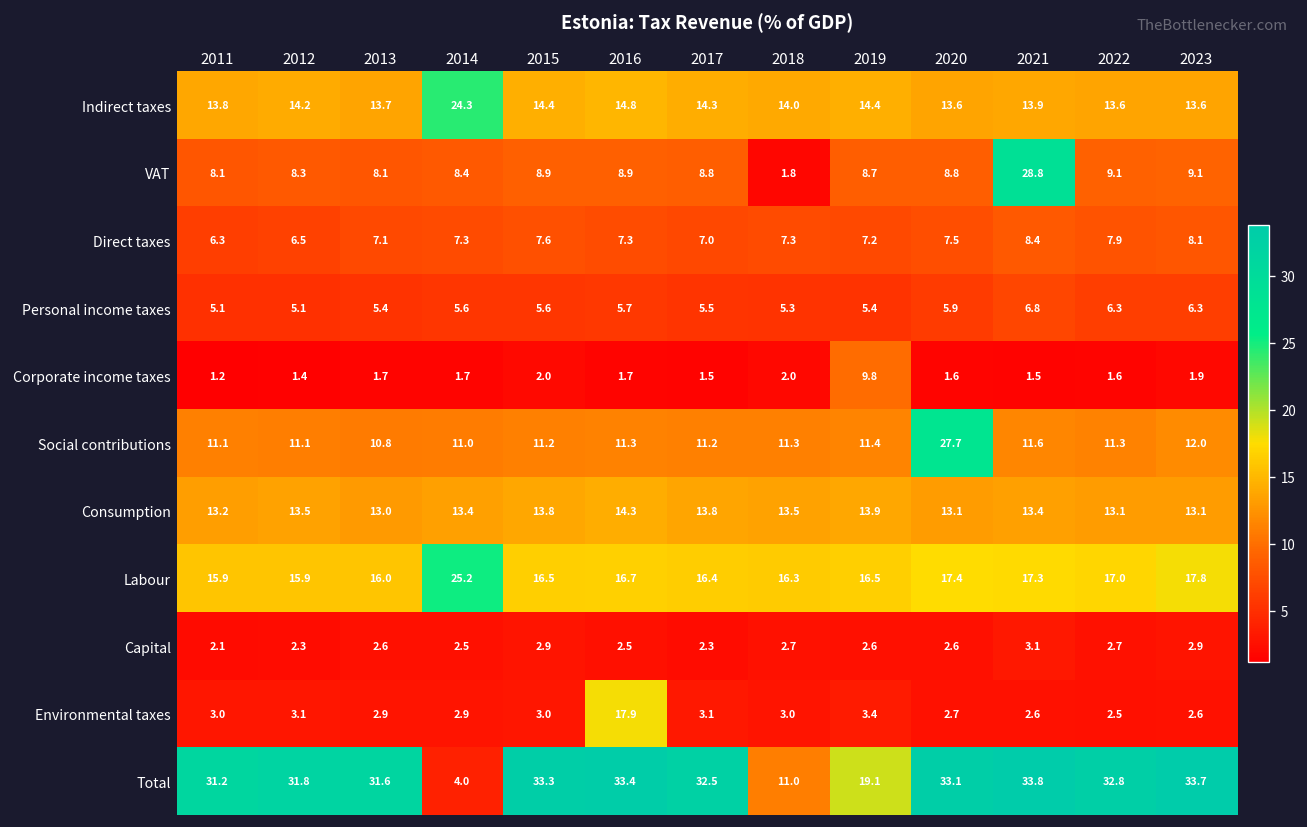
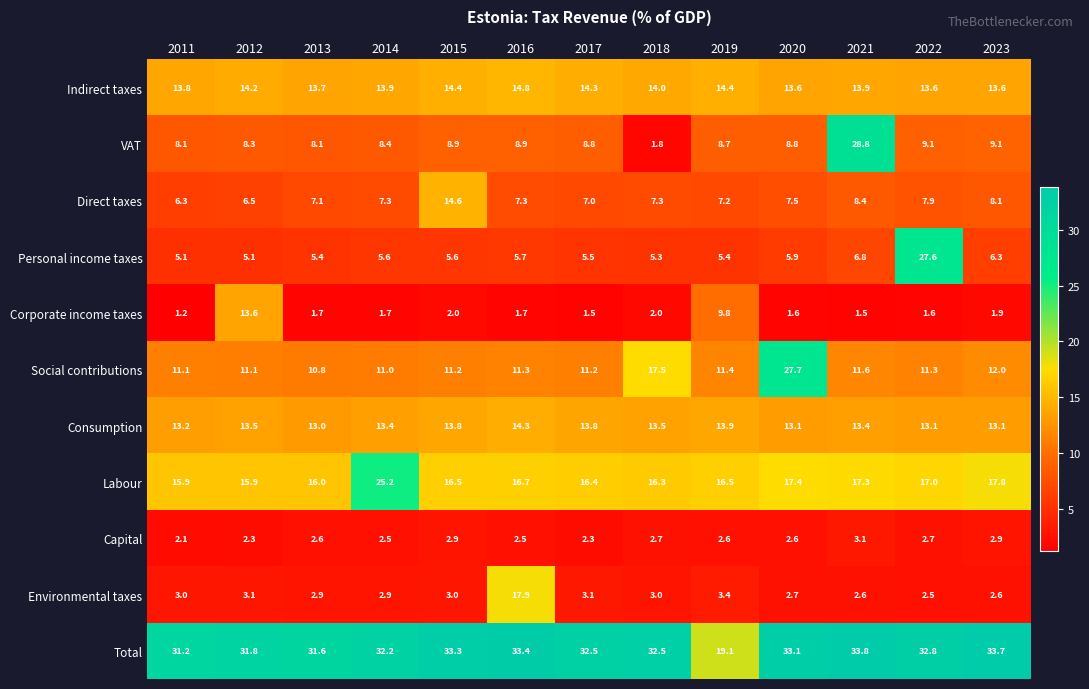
Indirect taxes, 2014: 24.3 -> 13.9
Direct taxes, 2015: 7.6 -> 14.6
Personal income taxes, 2022: 6.3 -> 27.6
Corporate income taxes, 2012: 1.4 -> 13.6
Social contributions, 2018: 11.3 -> 17.5
Total, 2014: 4.0 -> 32.2
Total, 2018: 11.0 -> 32.5
